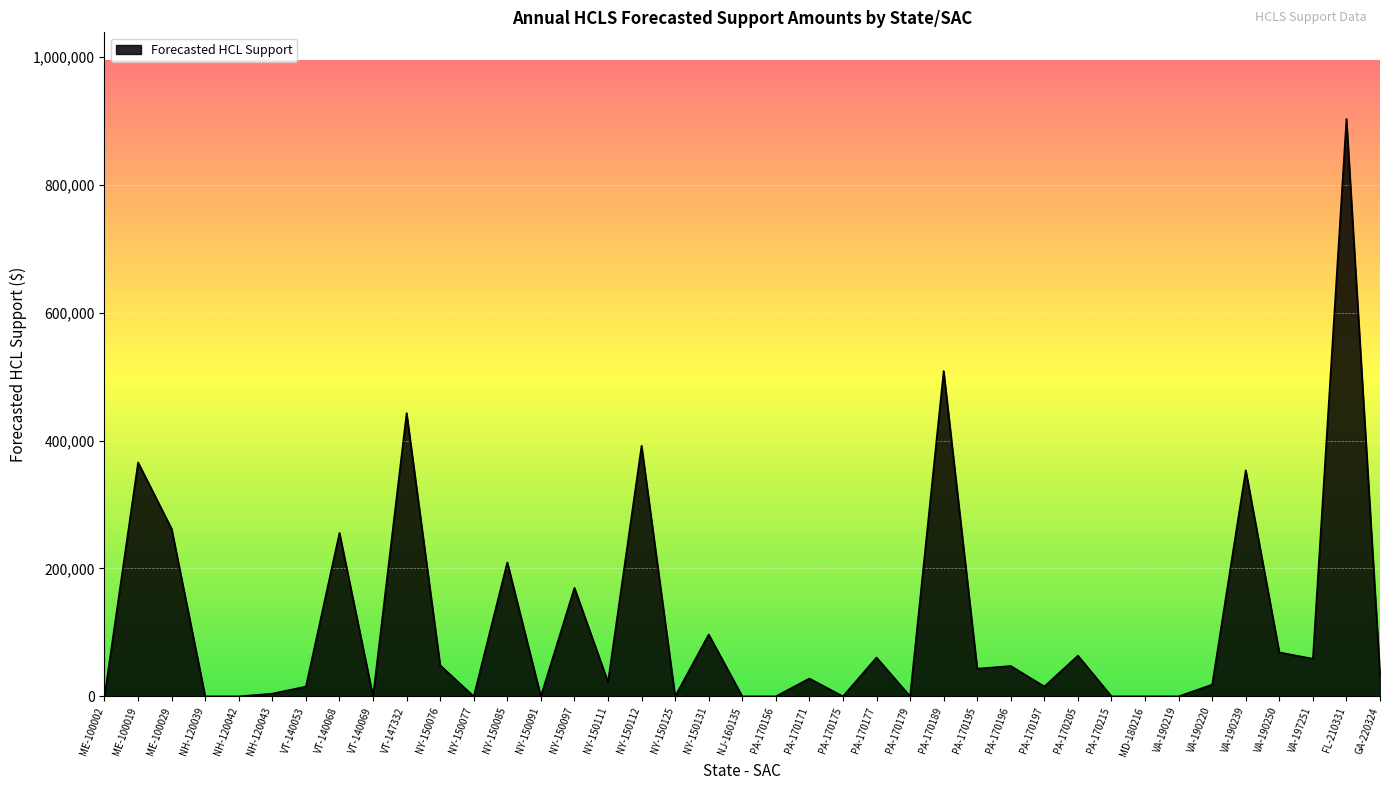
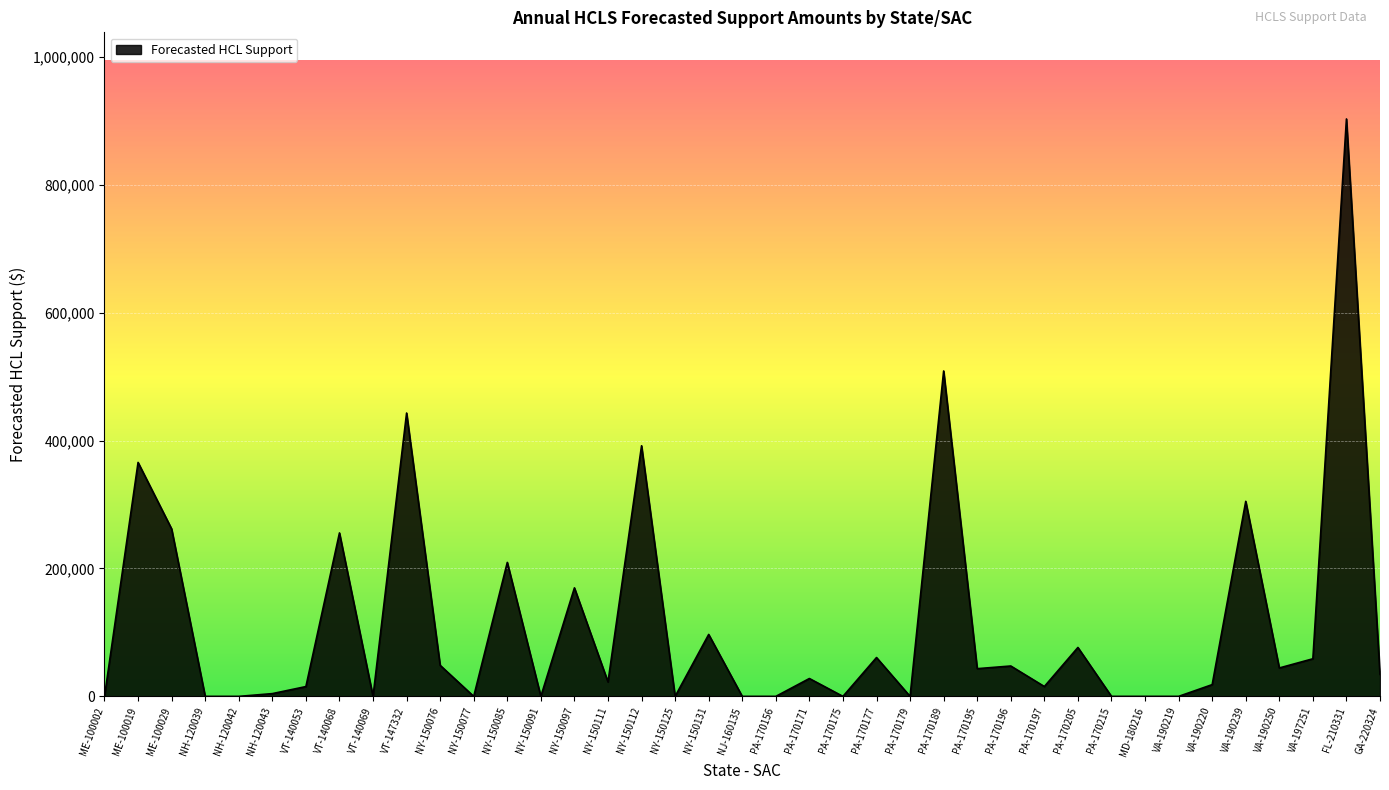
PA-170205: 60,000 -> 80,000
VA-190239: 350,000 -> 300,000
VA-190250: 70,000 -> 40,000
